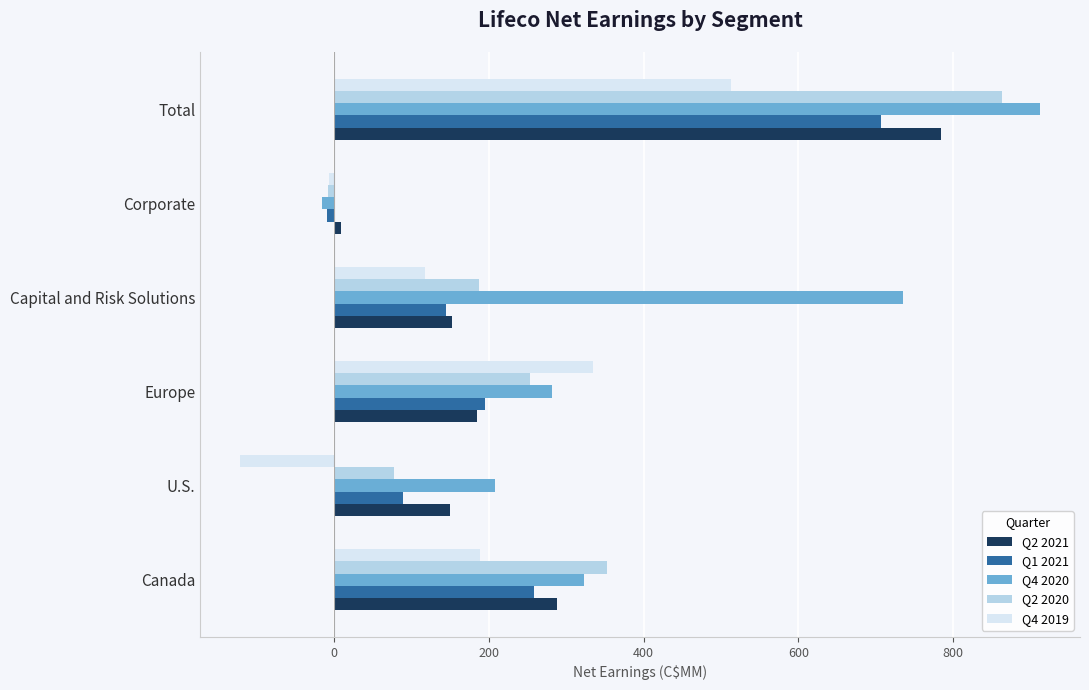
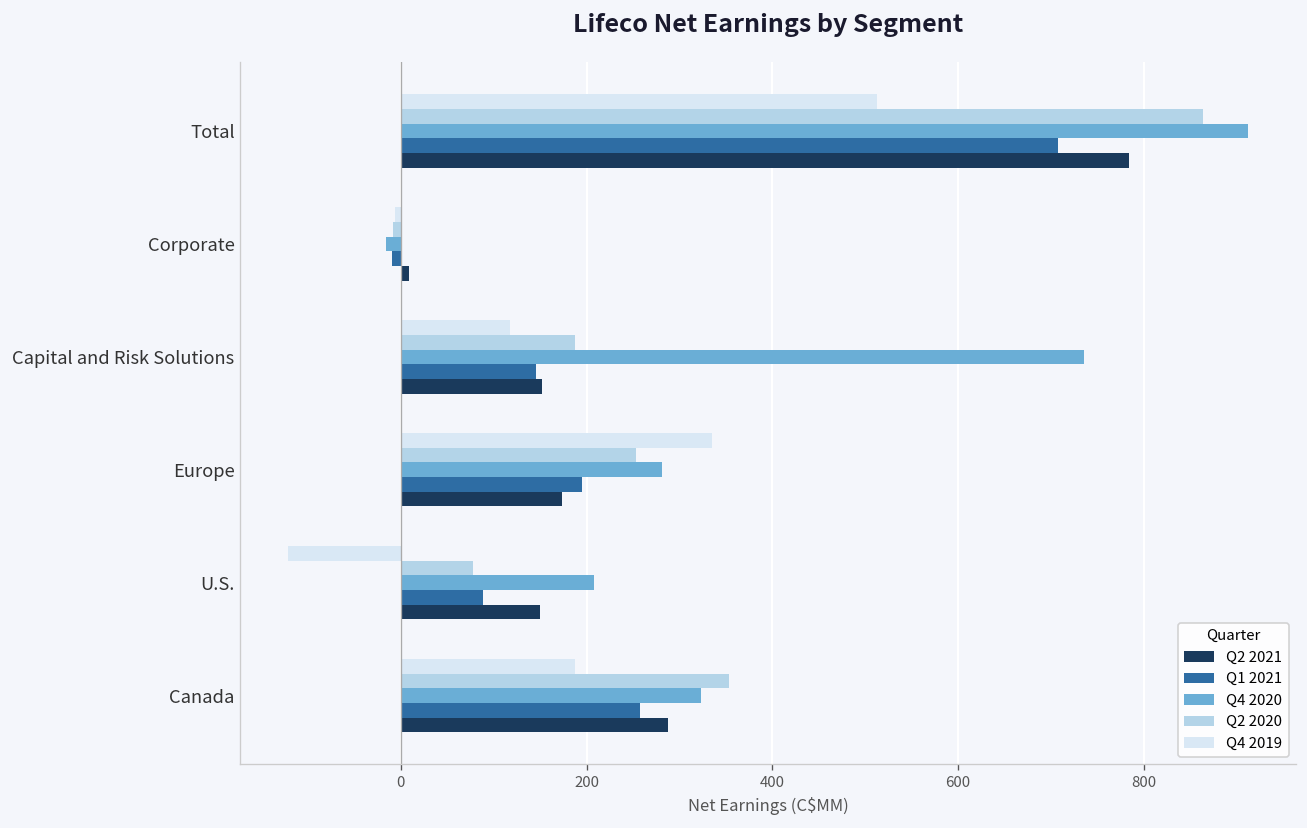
Q2 2021, Europe: 190 -> 170
